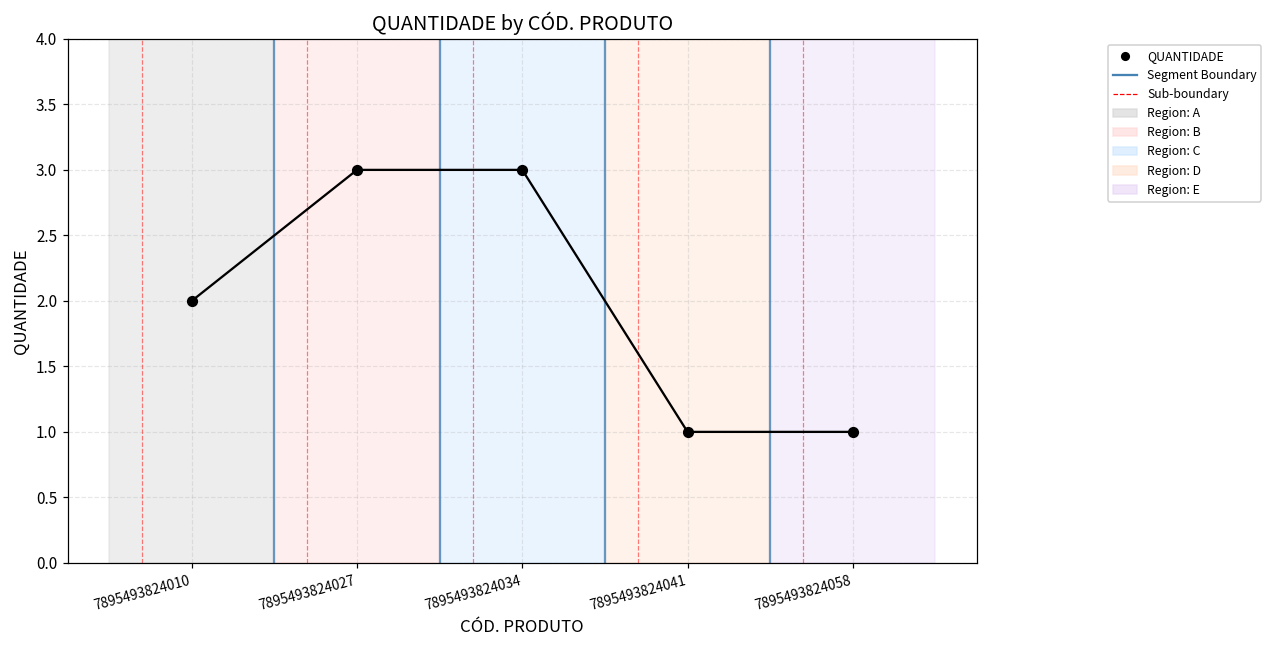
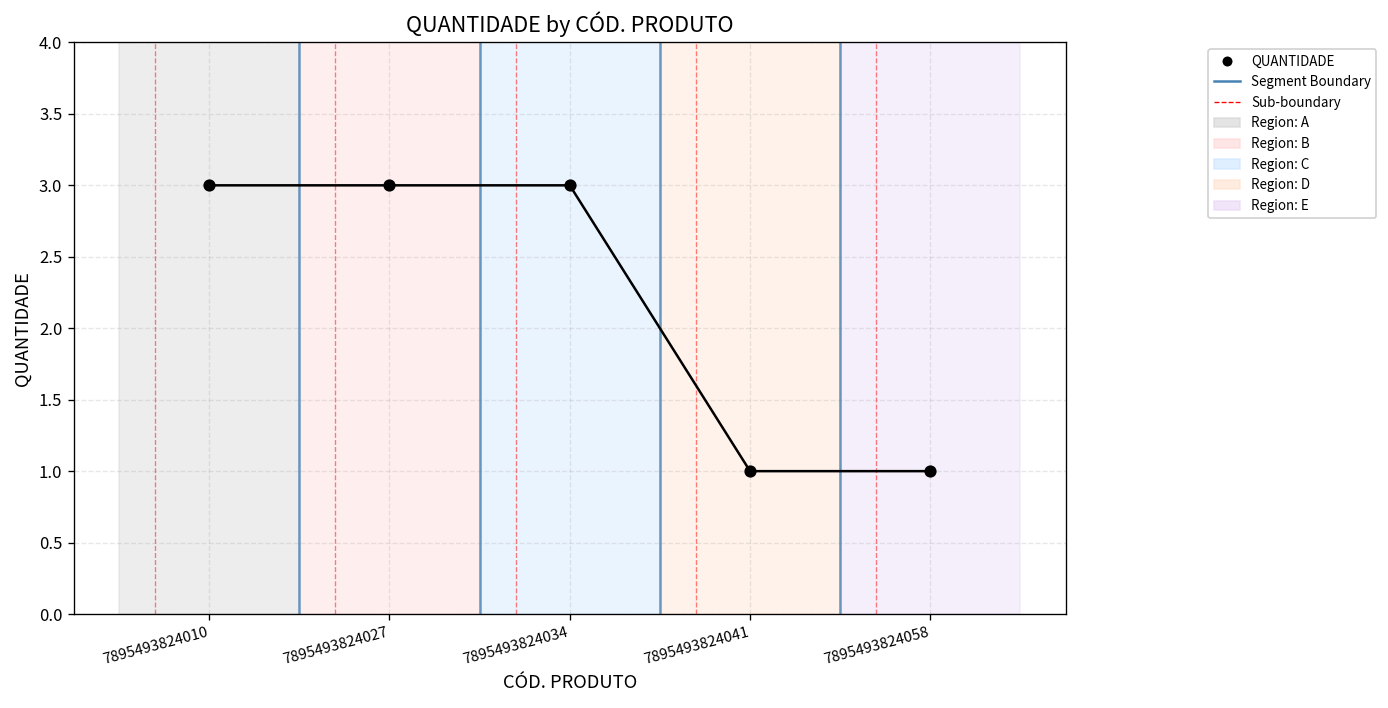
7895493824010: 2 -> 3
